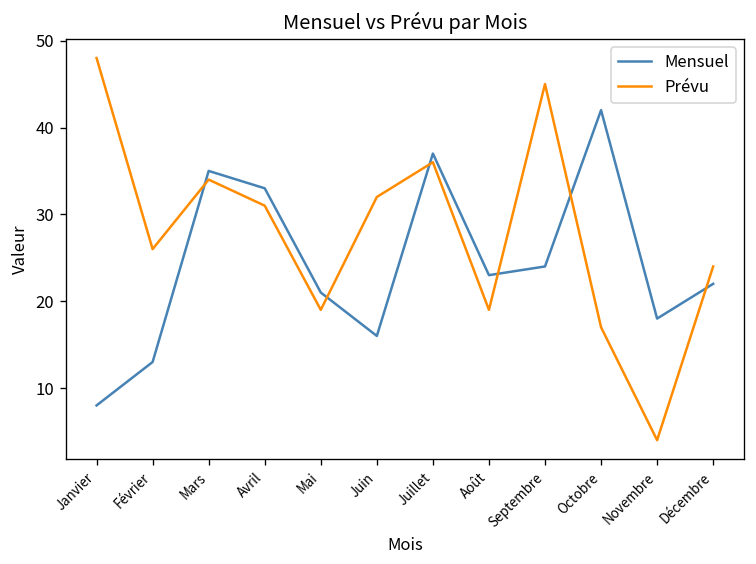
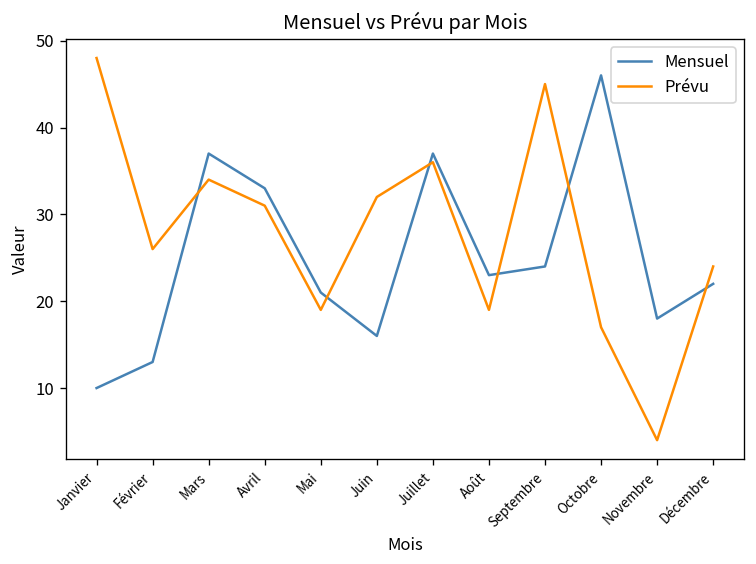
Mensuel, Janvier: 8 -> 10
Mensuel, Mars: 35 -> 37
Mensuel, Octobre: 42 -> 46
